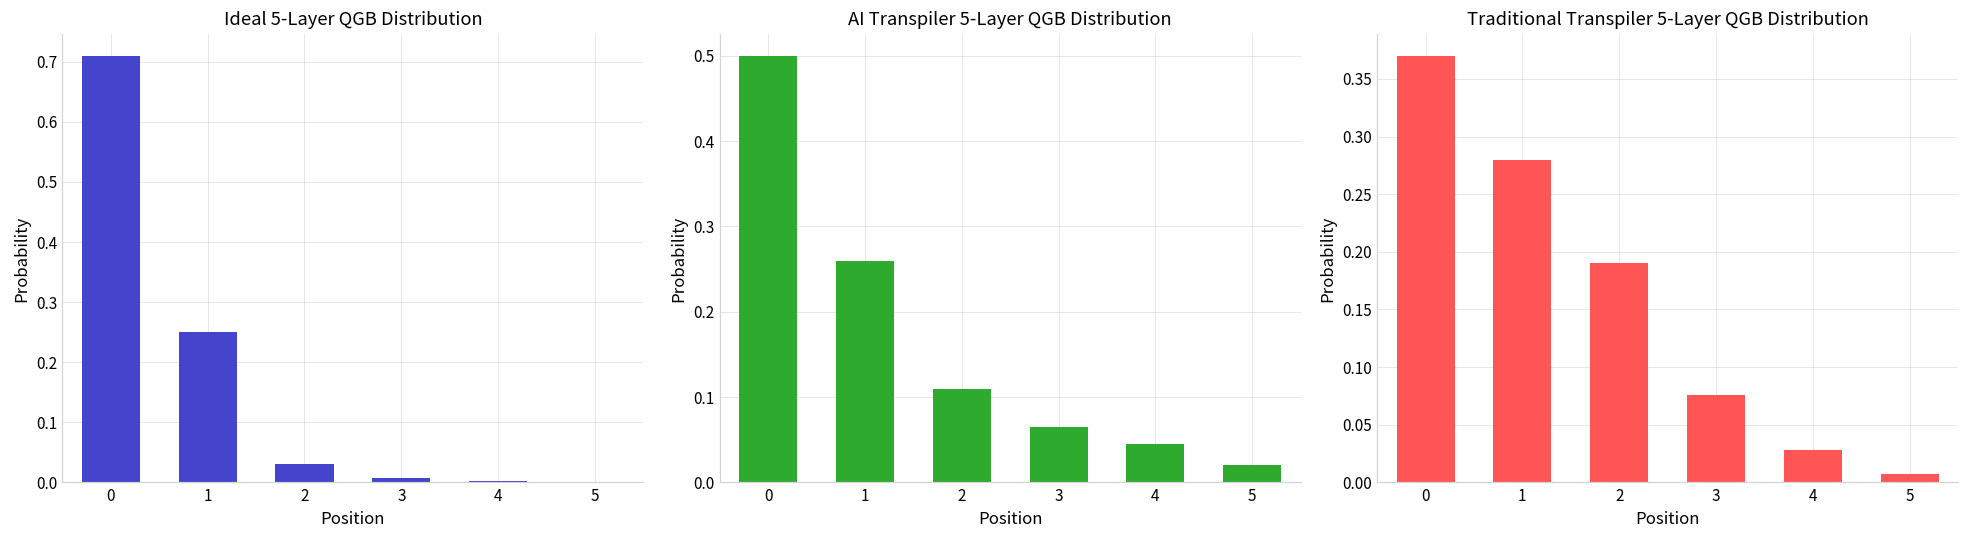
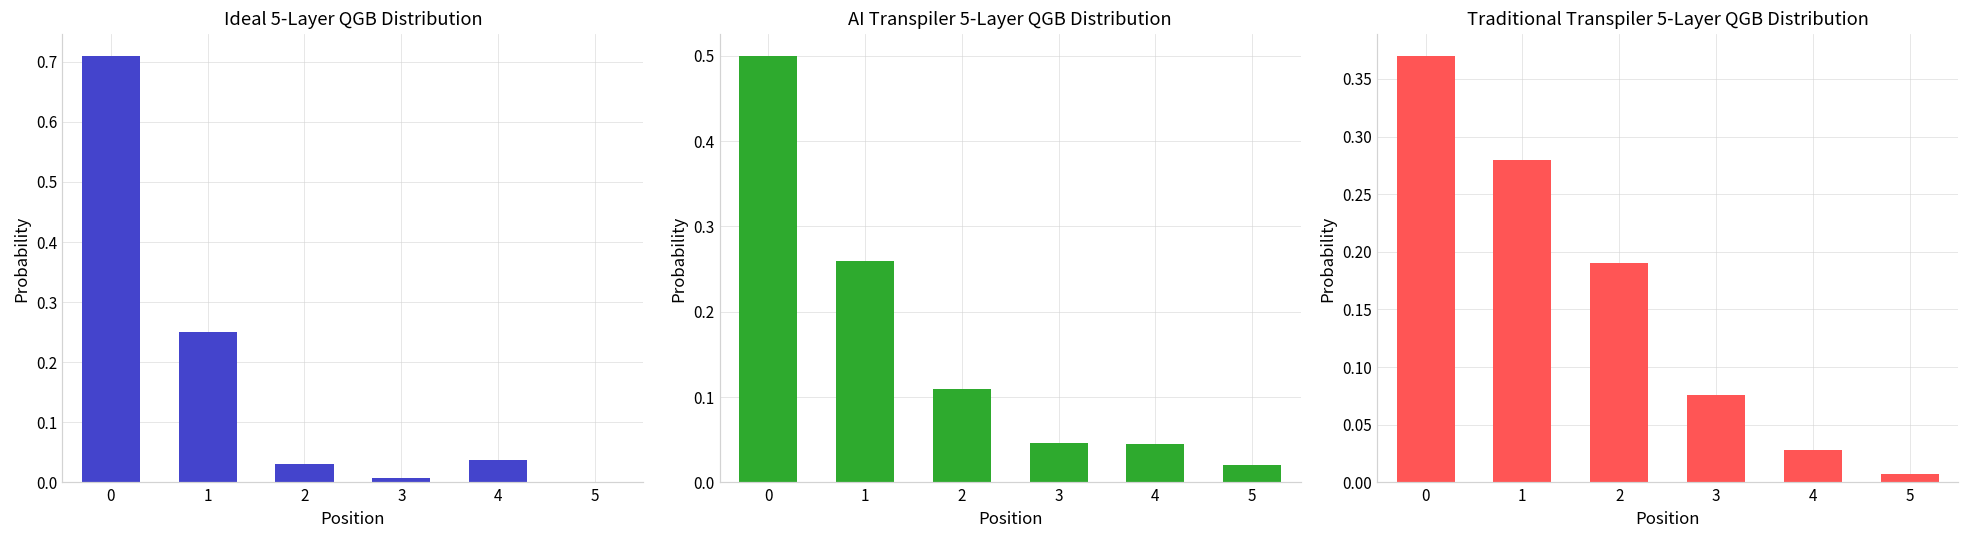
Ideal 5-Layer QGB Distribution, 4: 0.00 -> 0.04
AI Transpiler 5-Layer QGB Distribution, 3: 0.07 -> 0.05
